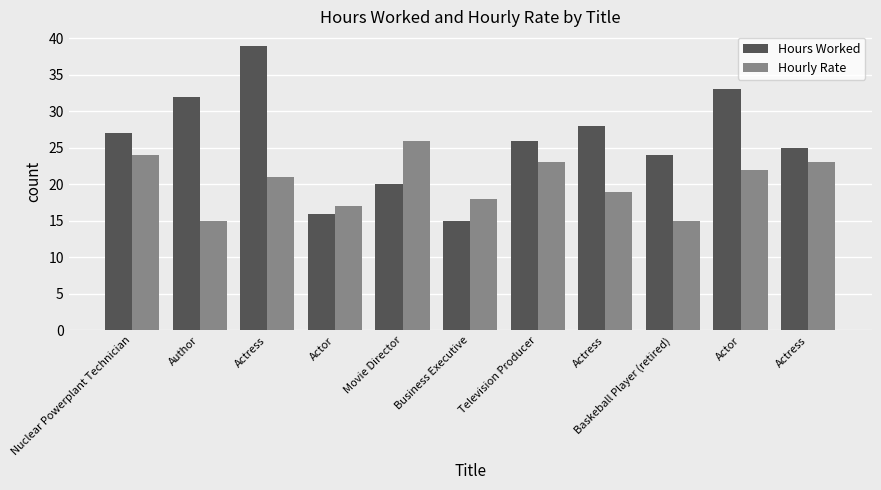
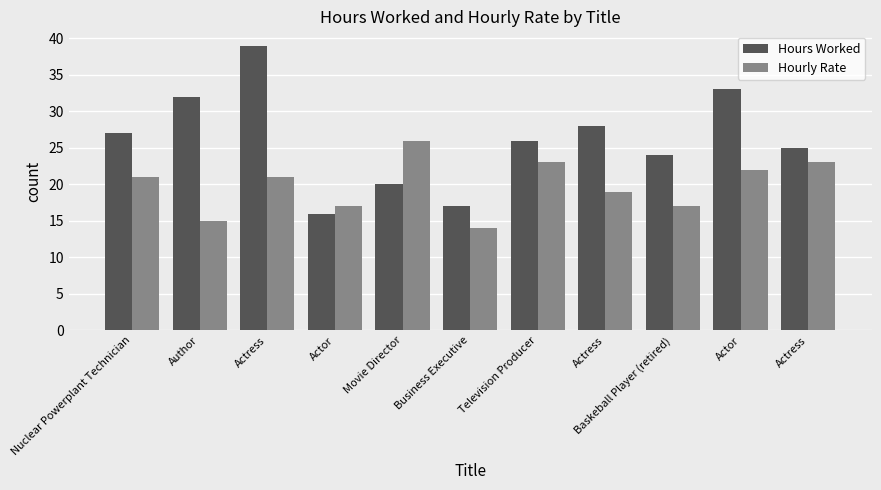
Hourly Rate, Nuclear Powerplant Technician: 24 -> 21
Hours Worked, Business Executive: 15 -> 17
Hourly Rate, Business Executive: 18 -> 14
Hourly Rate, Baskeball Player (retired): 15 -> 17
